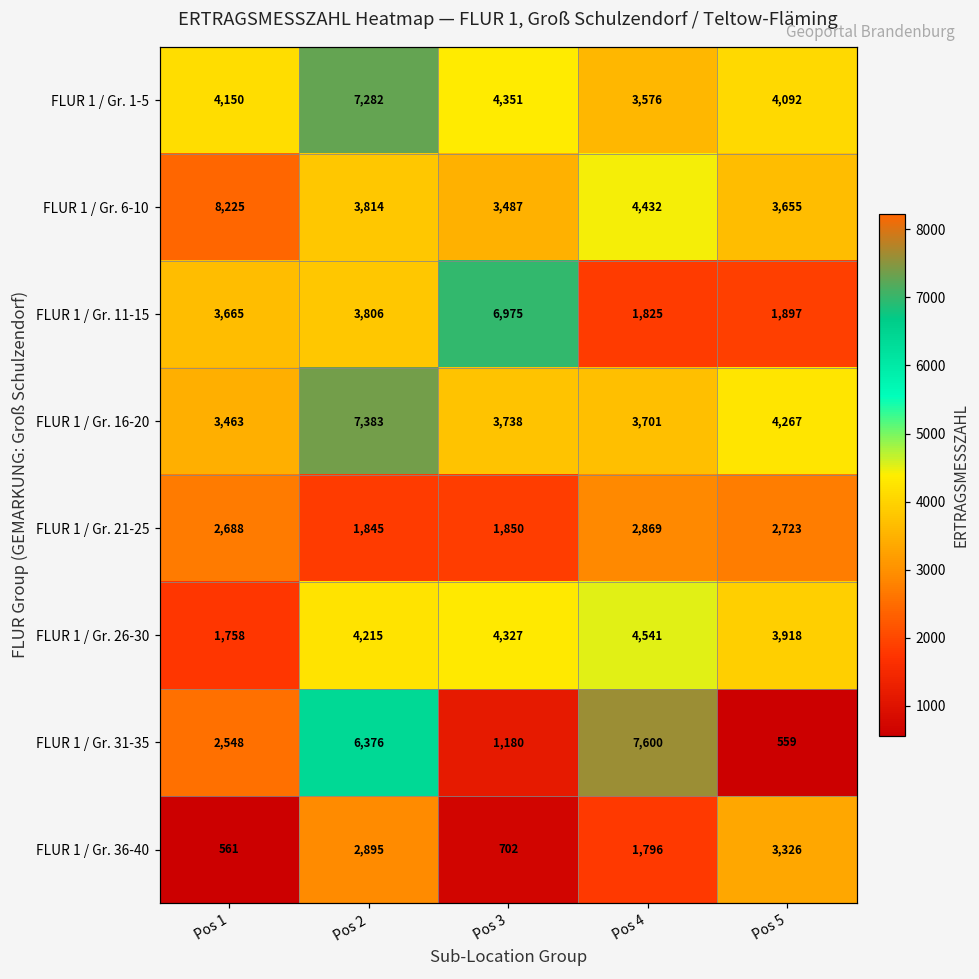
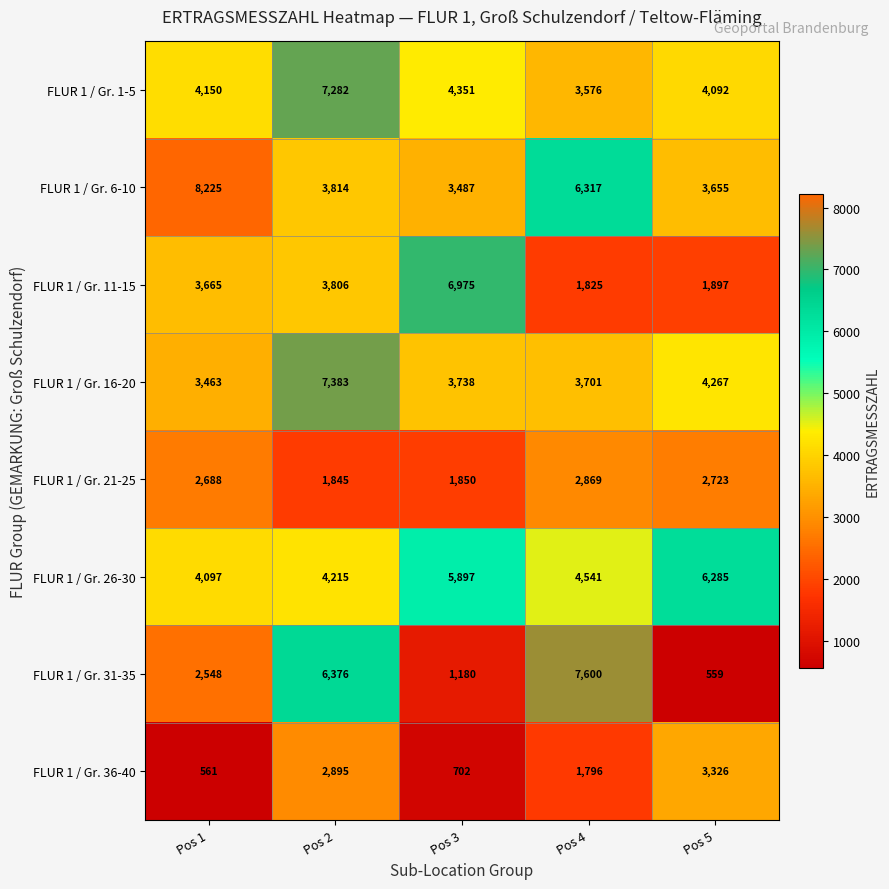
FLUR 1 / Gr. 6-10, Pos 4: 4,432 -> 6,317
FLUR 1 / Gr. 26-30, Pos 1: 1,758 -> 4,097
FLUR 1 / Gr. 26-30, Pos 3: 4,327 -> 5,897
FLUR 1 / Gr. 26-30, Pos 5: 3,918 -> 6,285
